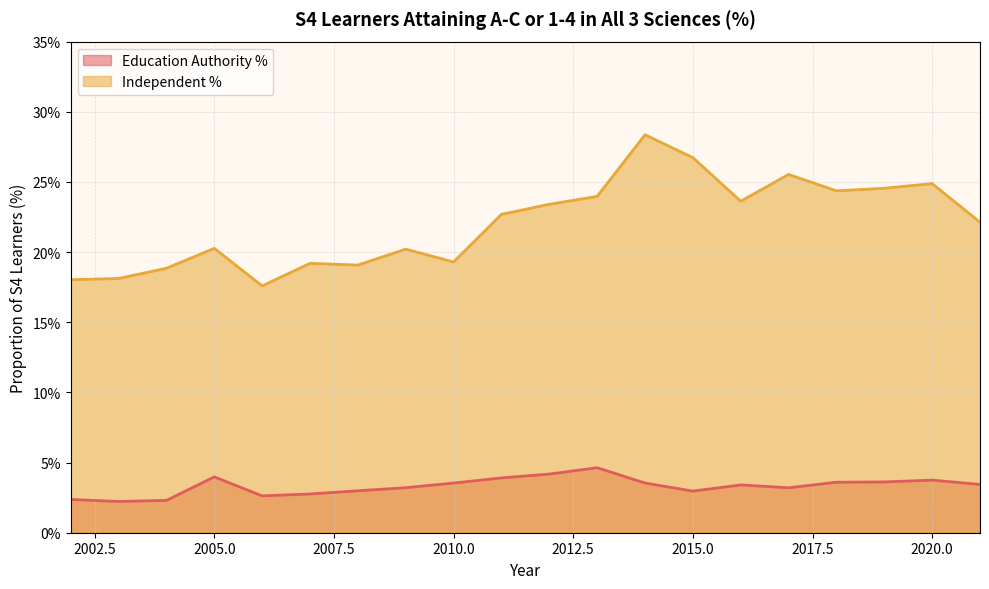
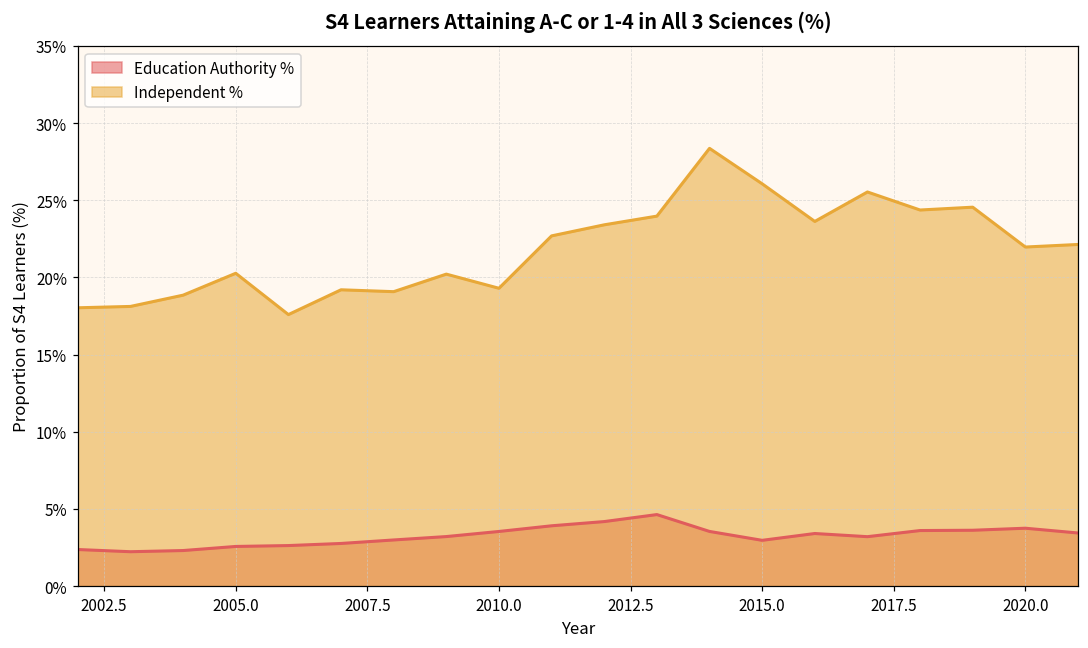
Education Authority %, 2005.0: 4.0% -> 2.6%
Independent %, 2015.0: 26.7% -> 26.1%
Independent %, 2020.0: 24.9% -> 22.0%
